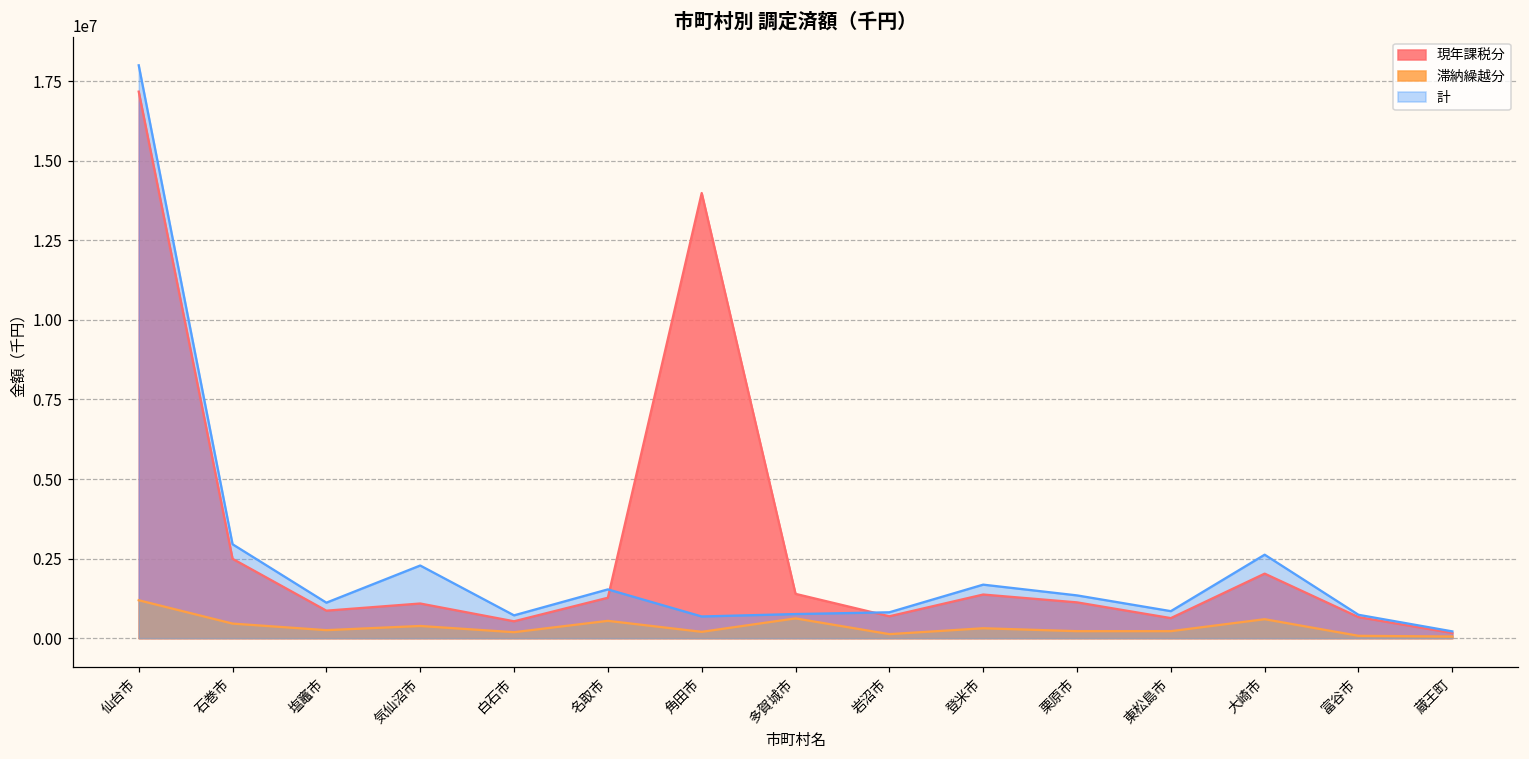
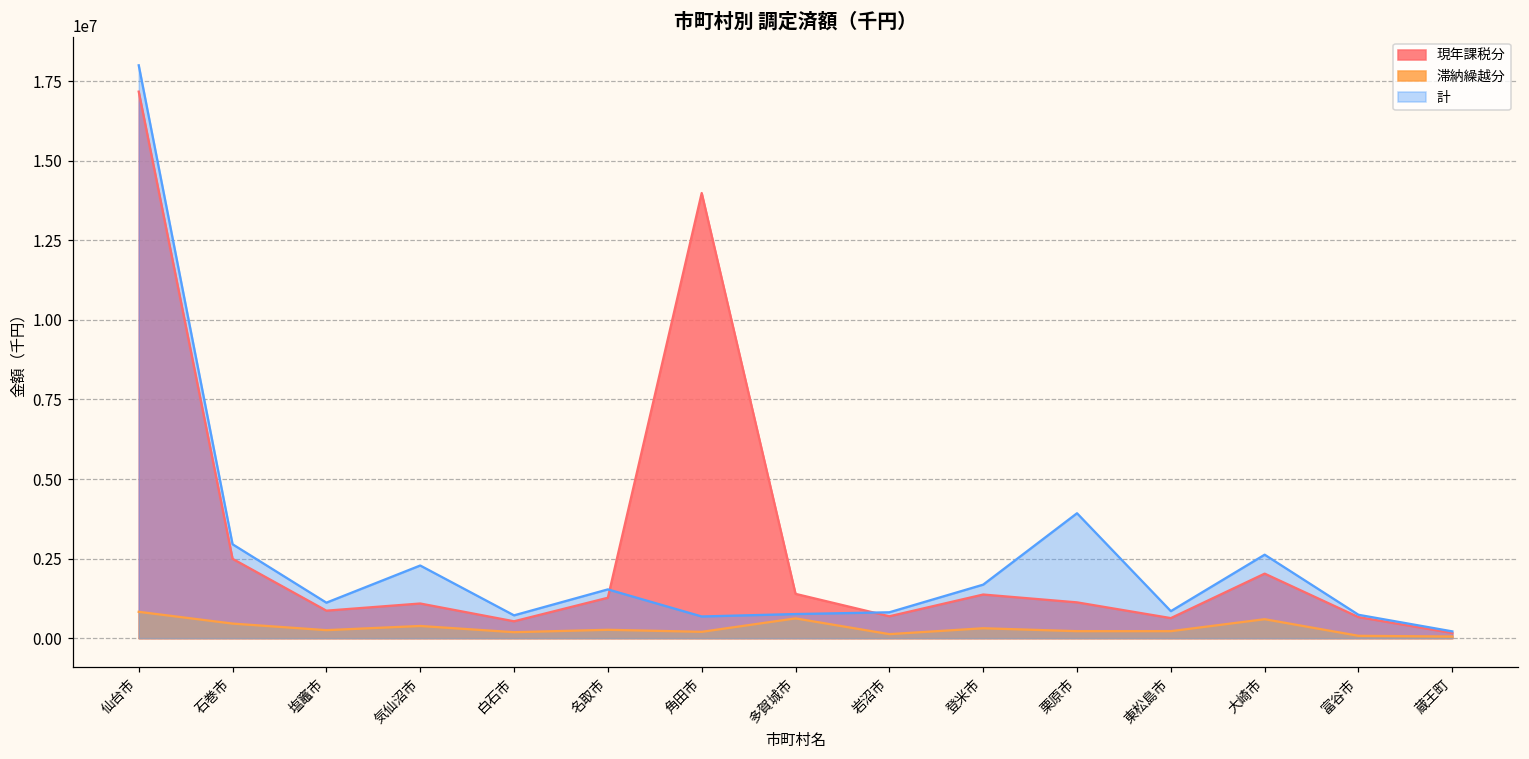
滞納繰越分, 仙台市: 1200000 -> 800000
滞納繰越分, 名取市: 500000 -> 300000
計, 栗原市: 1300000 -> 3900000
